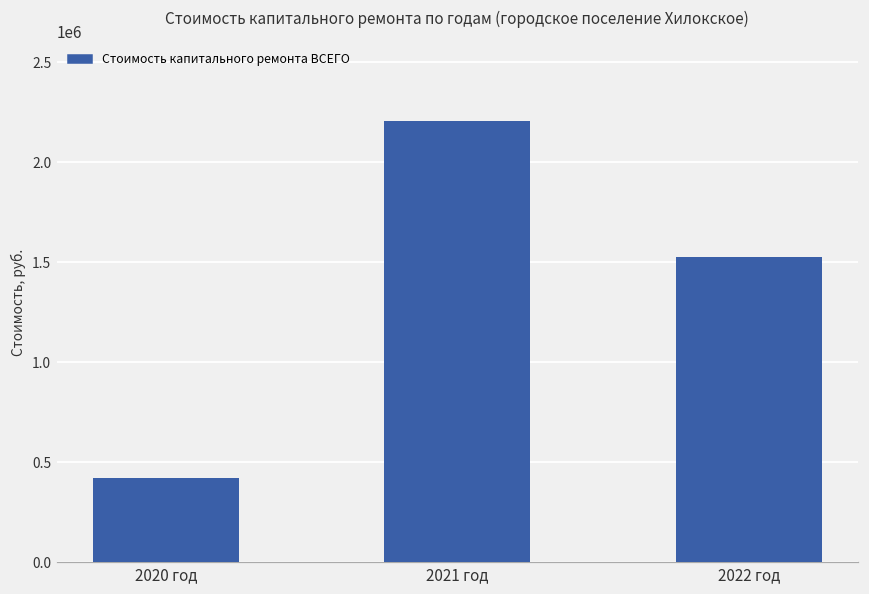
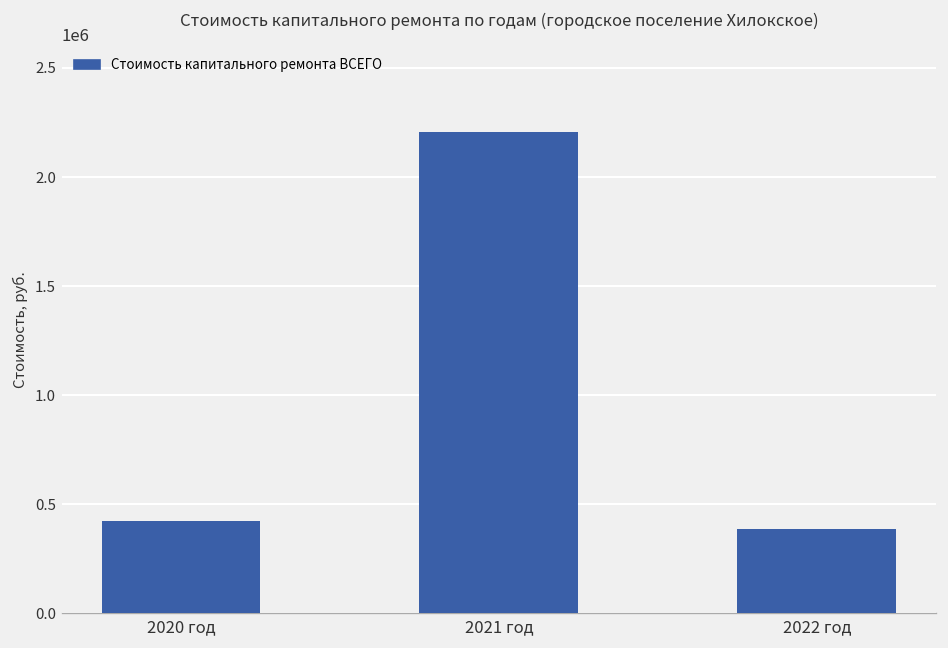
2022 год: 1530000 -> 390000
